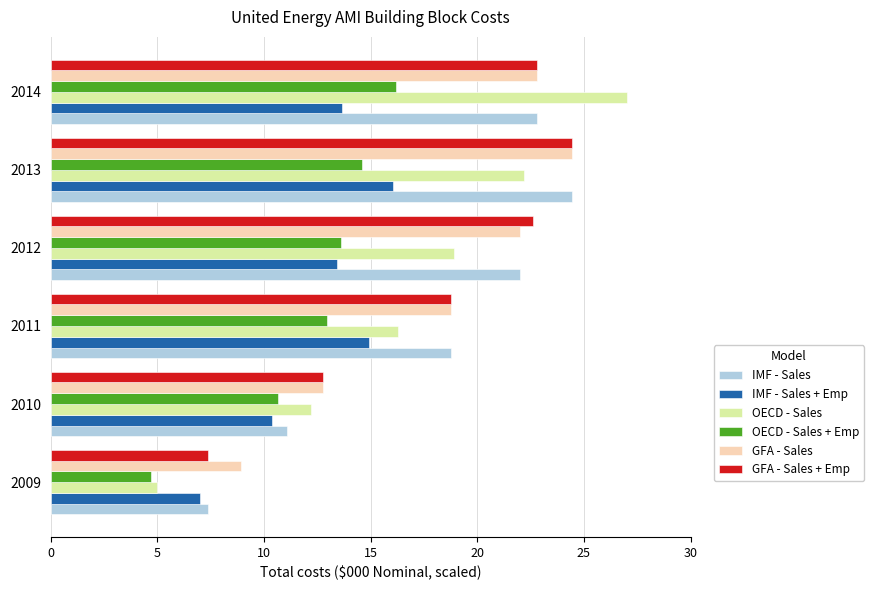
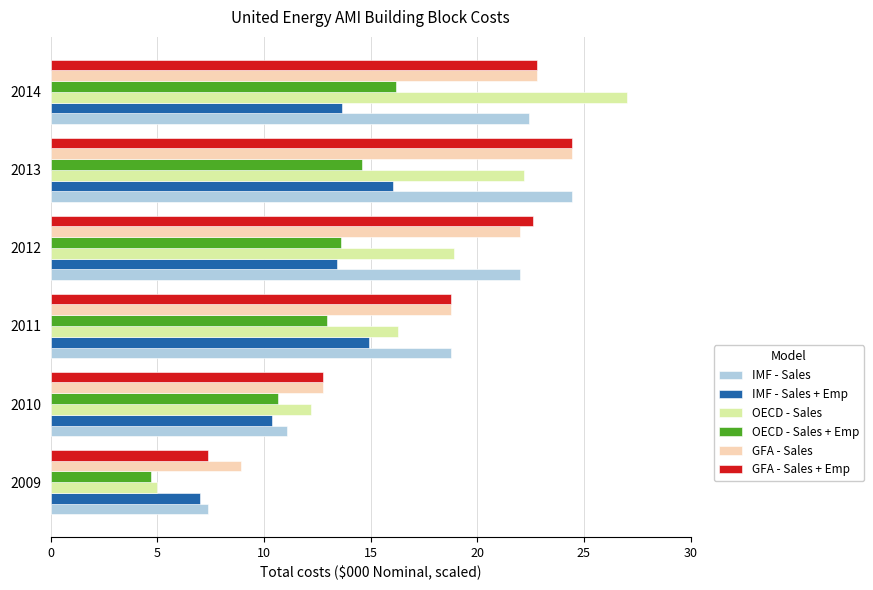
IMF - Sales, 2014: 22.8 -> 22.4
